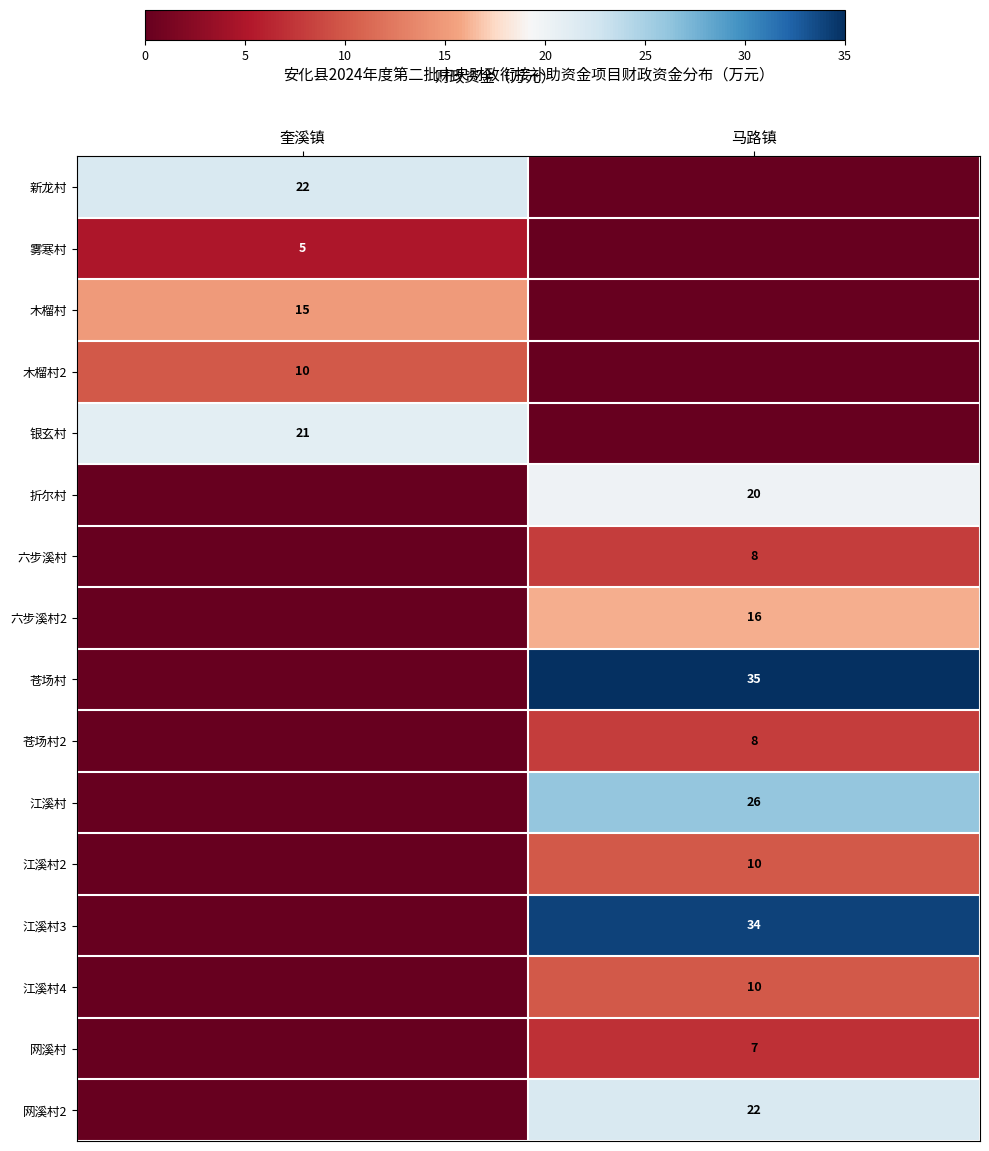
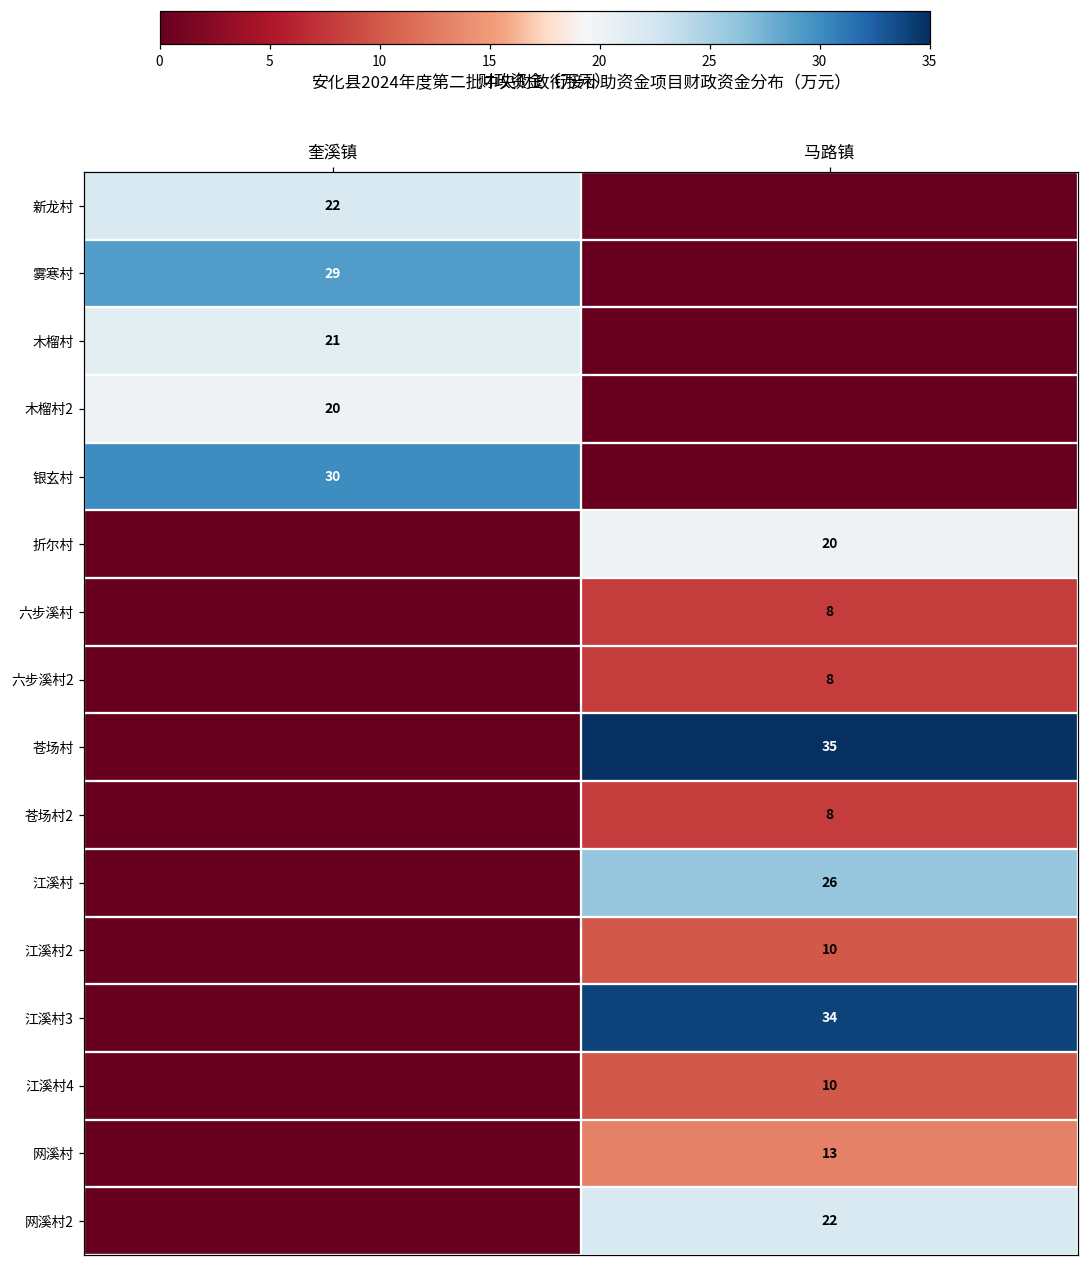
雾寒村, 奎溪镇: 5 -> 29
木榴村, 奎溪镇: 15 -> 21
木榴村2, 奎溪镇: 10 -> 20
银玄村, 奎溪镇: 21 -> 30
六步溪村2, 马路镇: 16 -> 8
网溪村, 马路镇: 7 -> 13
